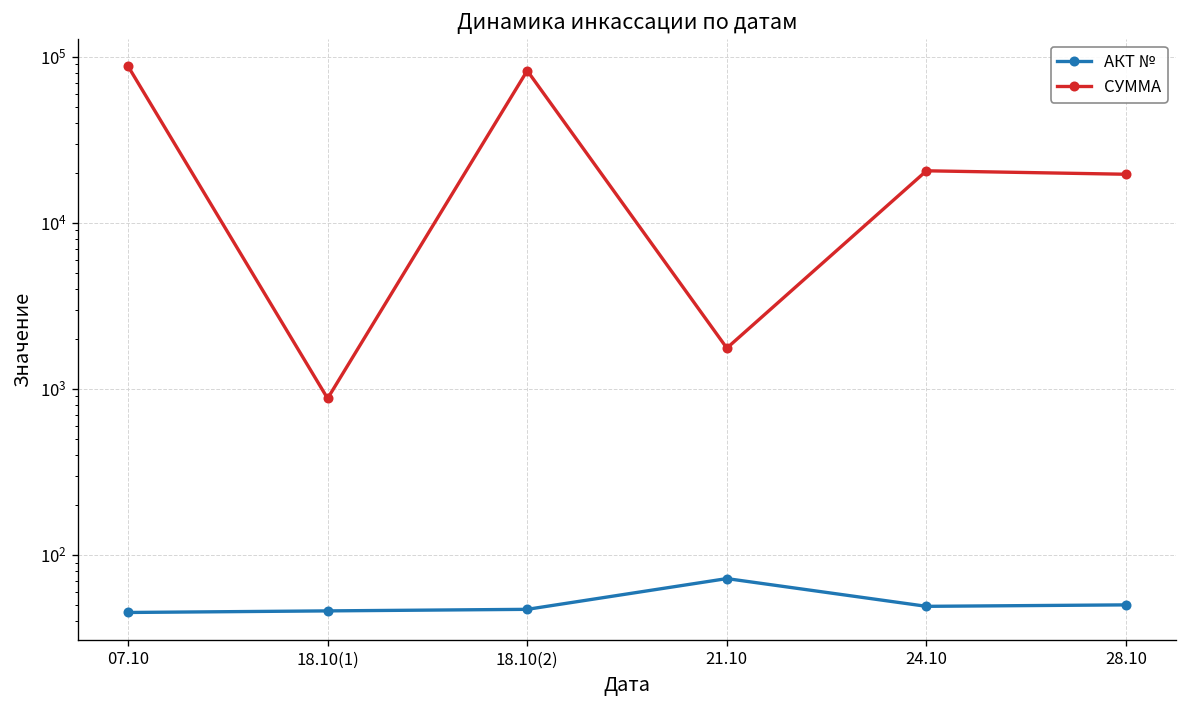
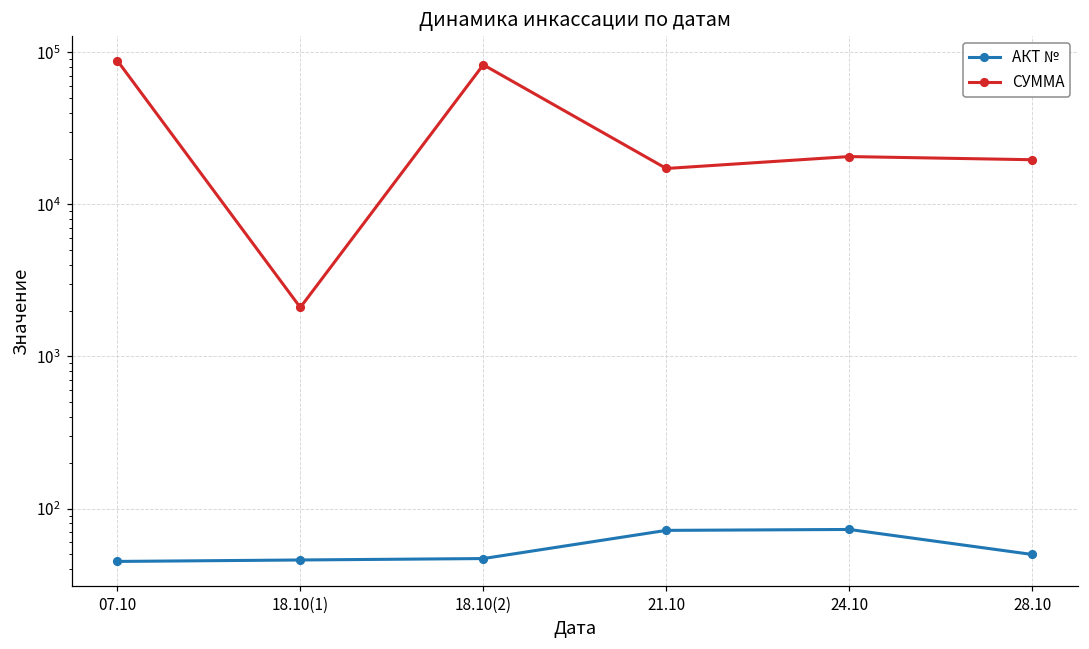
СУММА, 18.10(1): 900 -> 2100
СУММА, 21.10: 1800 -> 17000
АКТ №, 24.10: 49 -> 70
